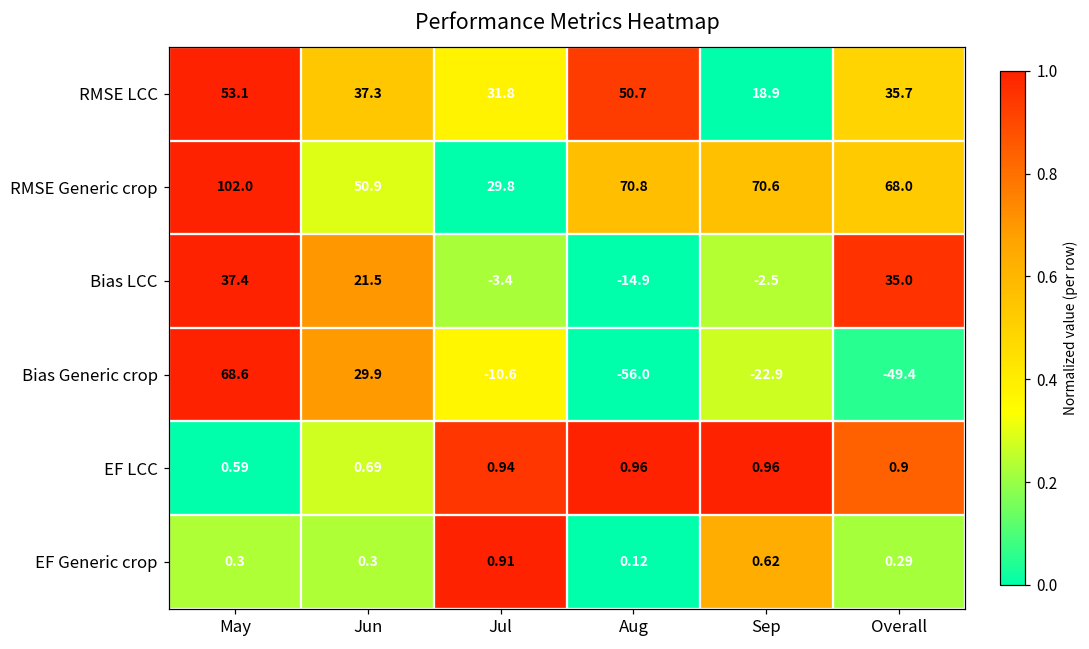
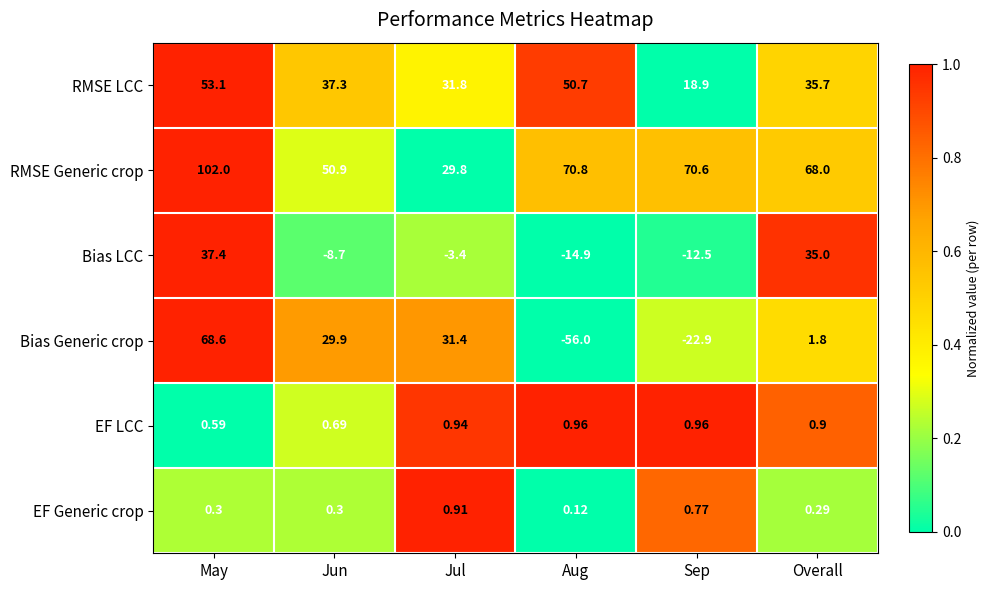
Bias LCC, Jun: 21.5 -> -8.7
Bias LCC, Sep: -2.5 -> -12.5
Bias Generic crop, Jul: -10.6 -> 31.4
Bias Generic crop, Overall: -49.4 -> 1.8
EF Generic crop, Sep: 0.62 -> 0.77
